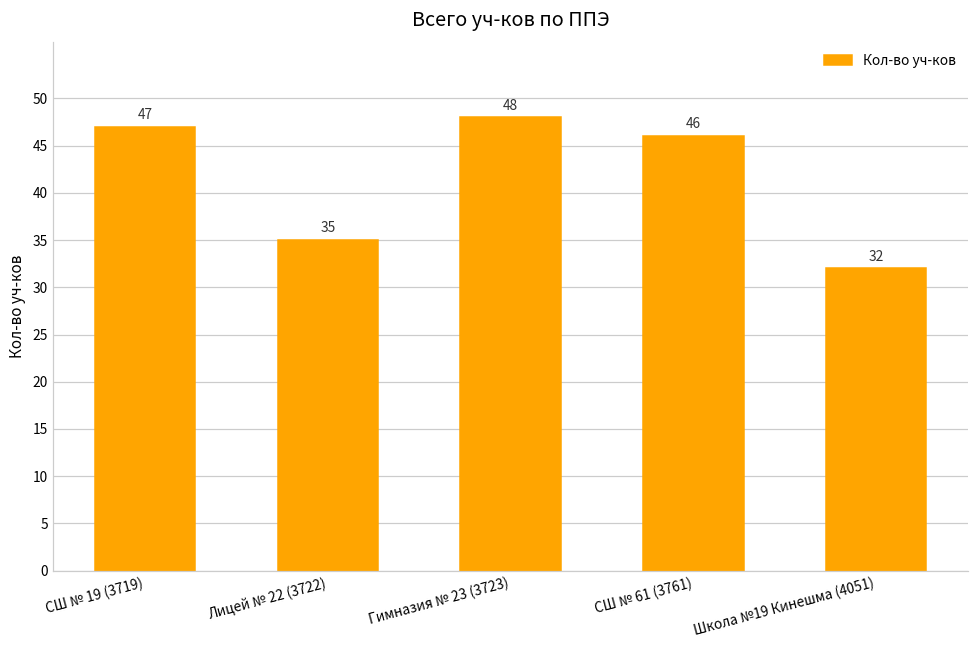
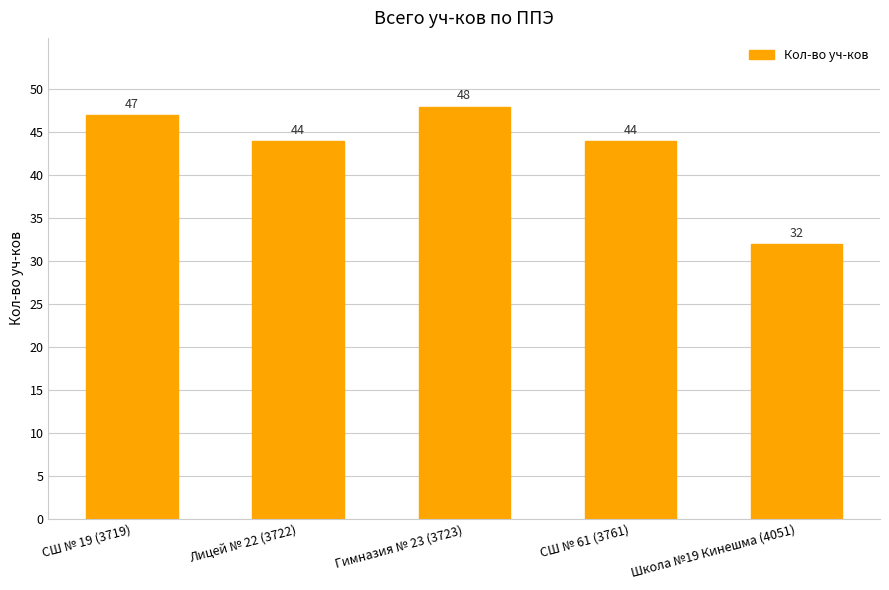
Лицей № 22 (3722): 35 -> 44
СШ № 61 (3761): 46 -> 44
